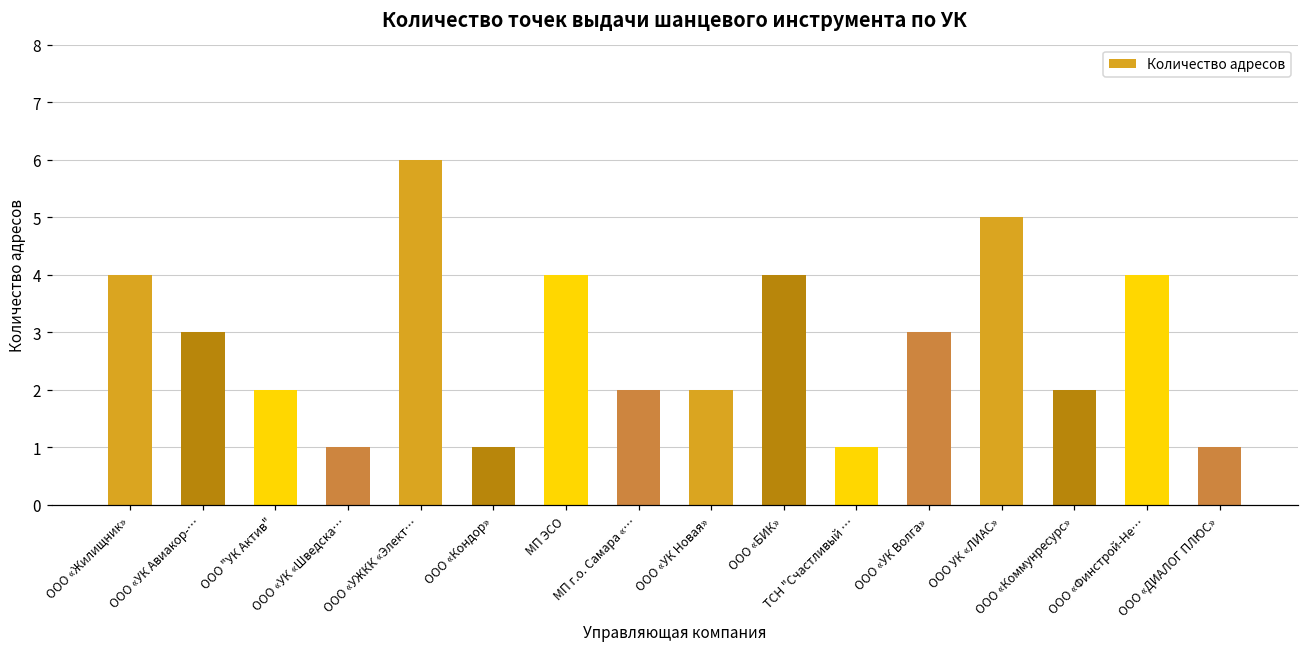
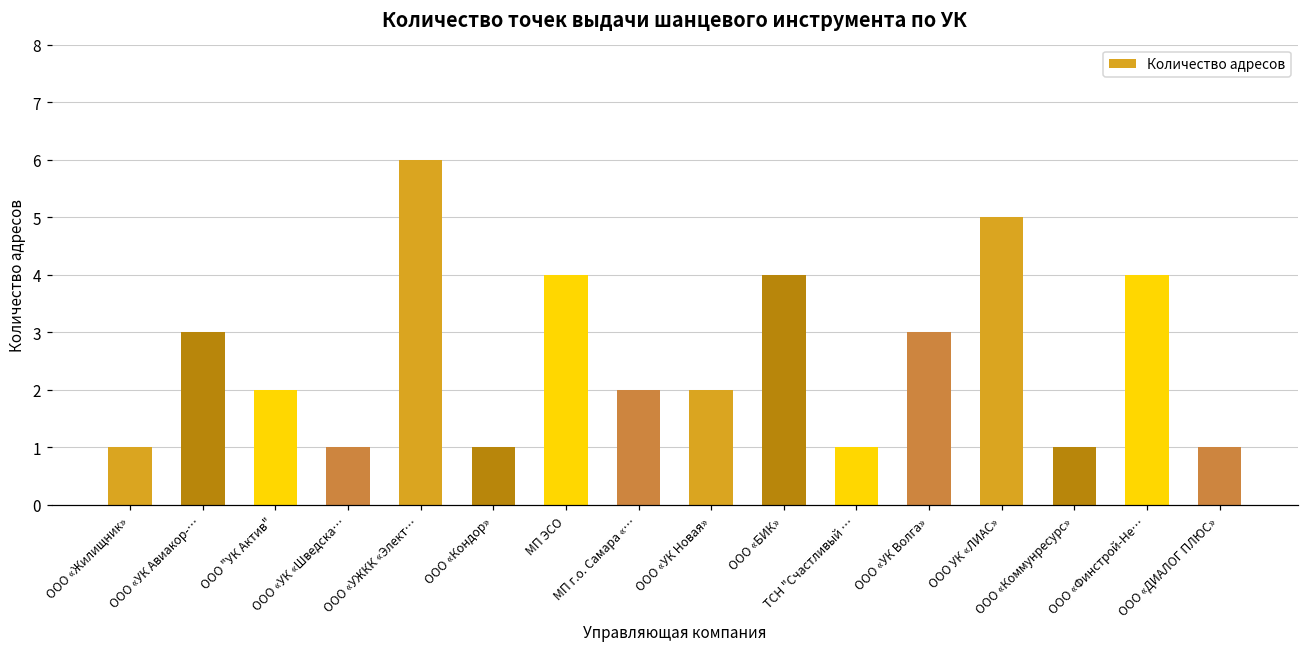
ООО «Жилищник»: 4 -> 1
ООО «Коммунресурс»: 2 -> 1
